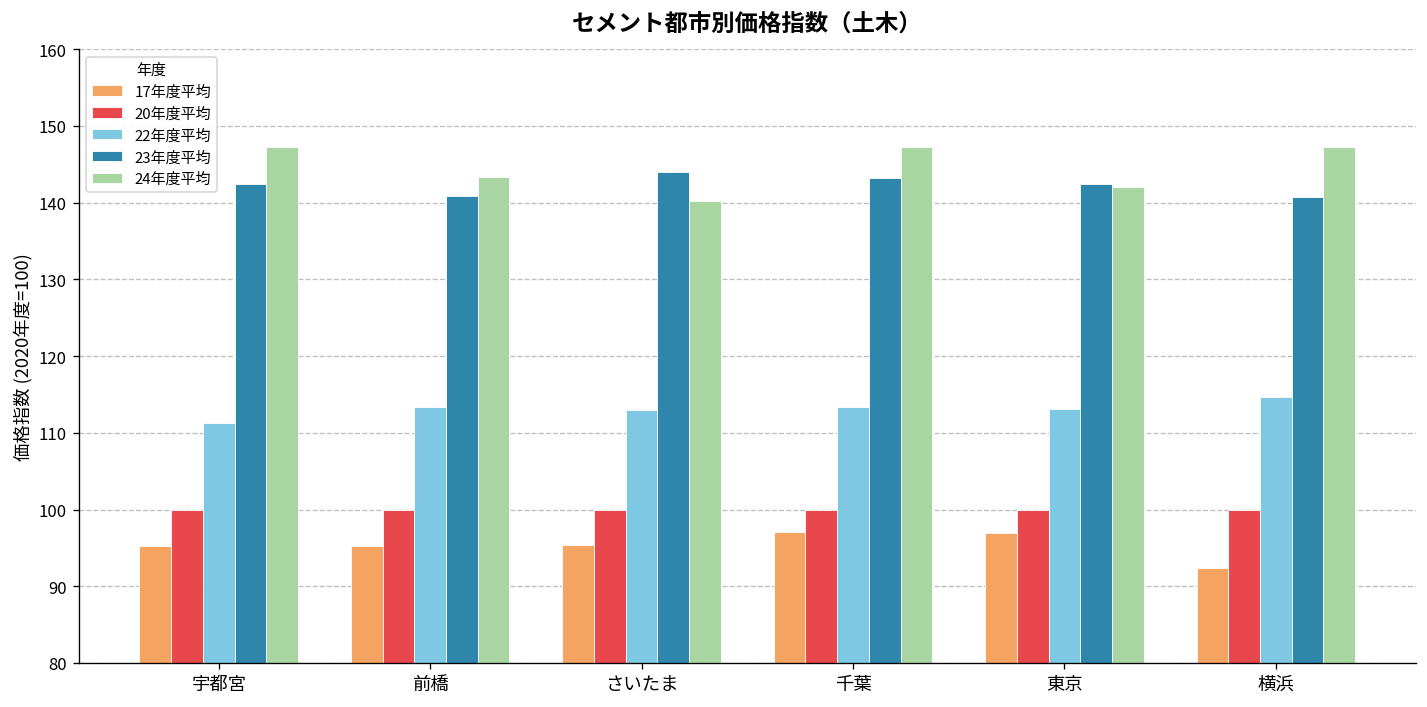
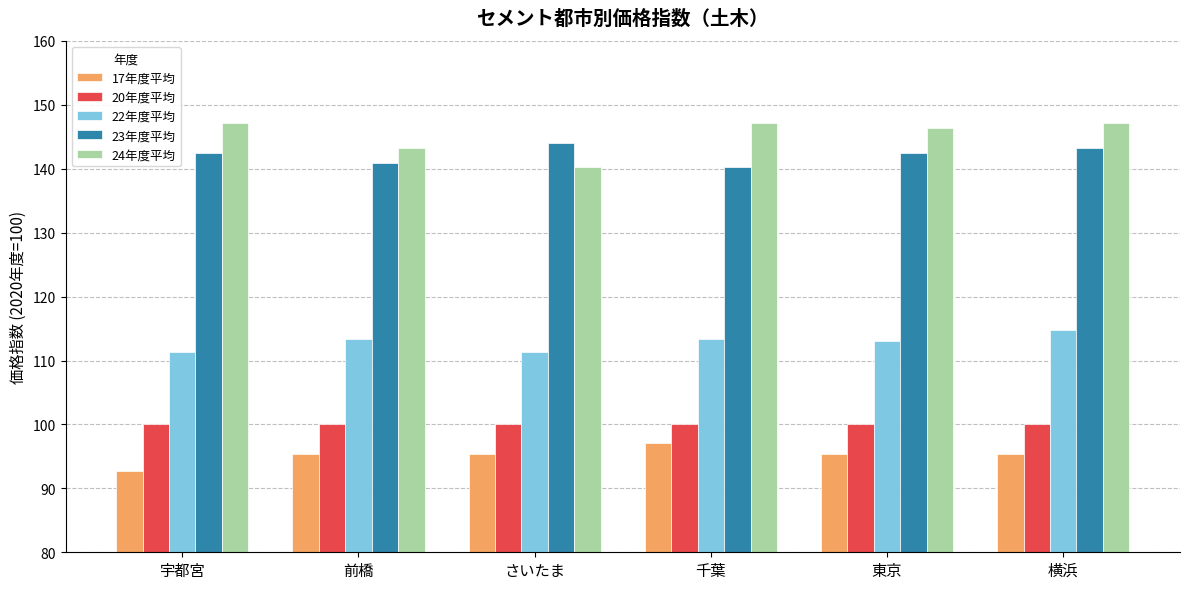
17年度平均, 宇都宮: 95 -> 93
22年度平均, さいたま: 113 -> 111
23年度平均, 千葉: 143 -> 140
17年度平均, 東京: 97 -> 95
24年度平均, 東京: 142 -> 146
17年度平均, 横浜: 92 -> 95
23年度平均, 横浜: 141 -> 143
